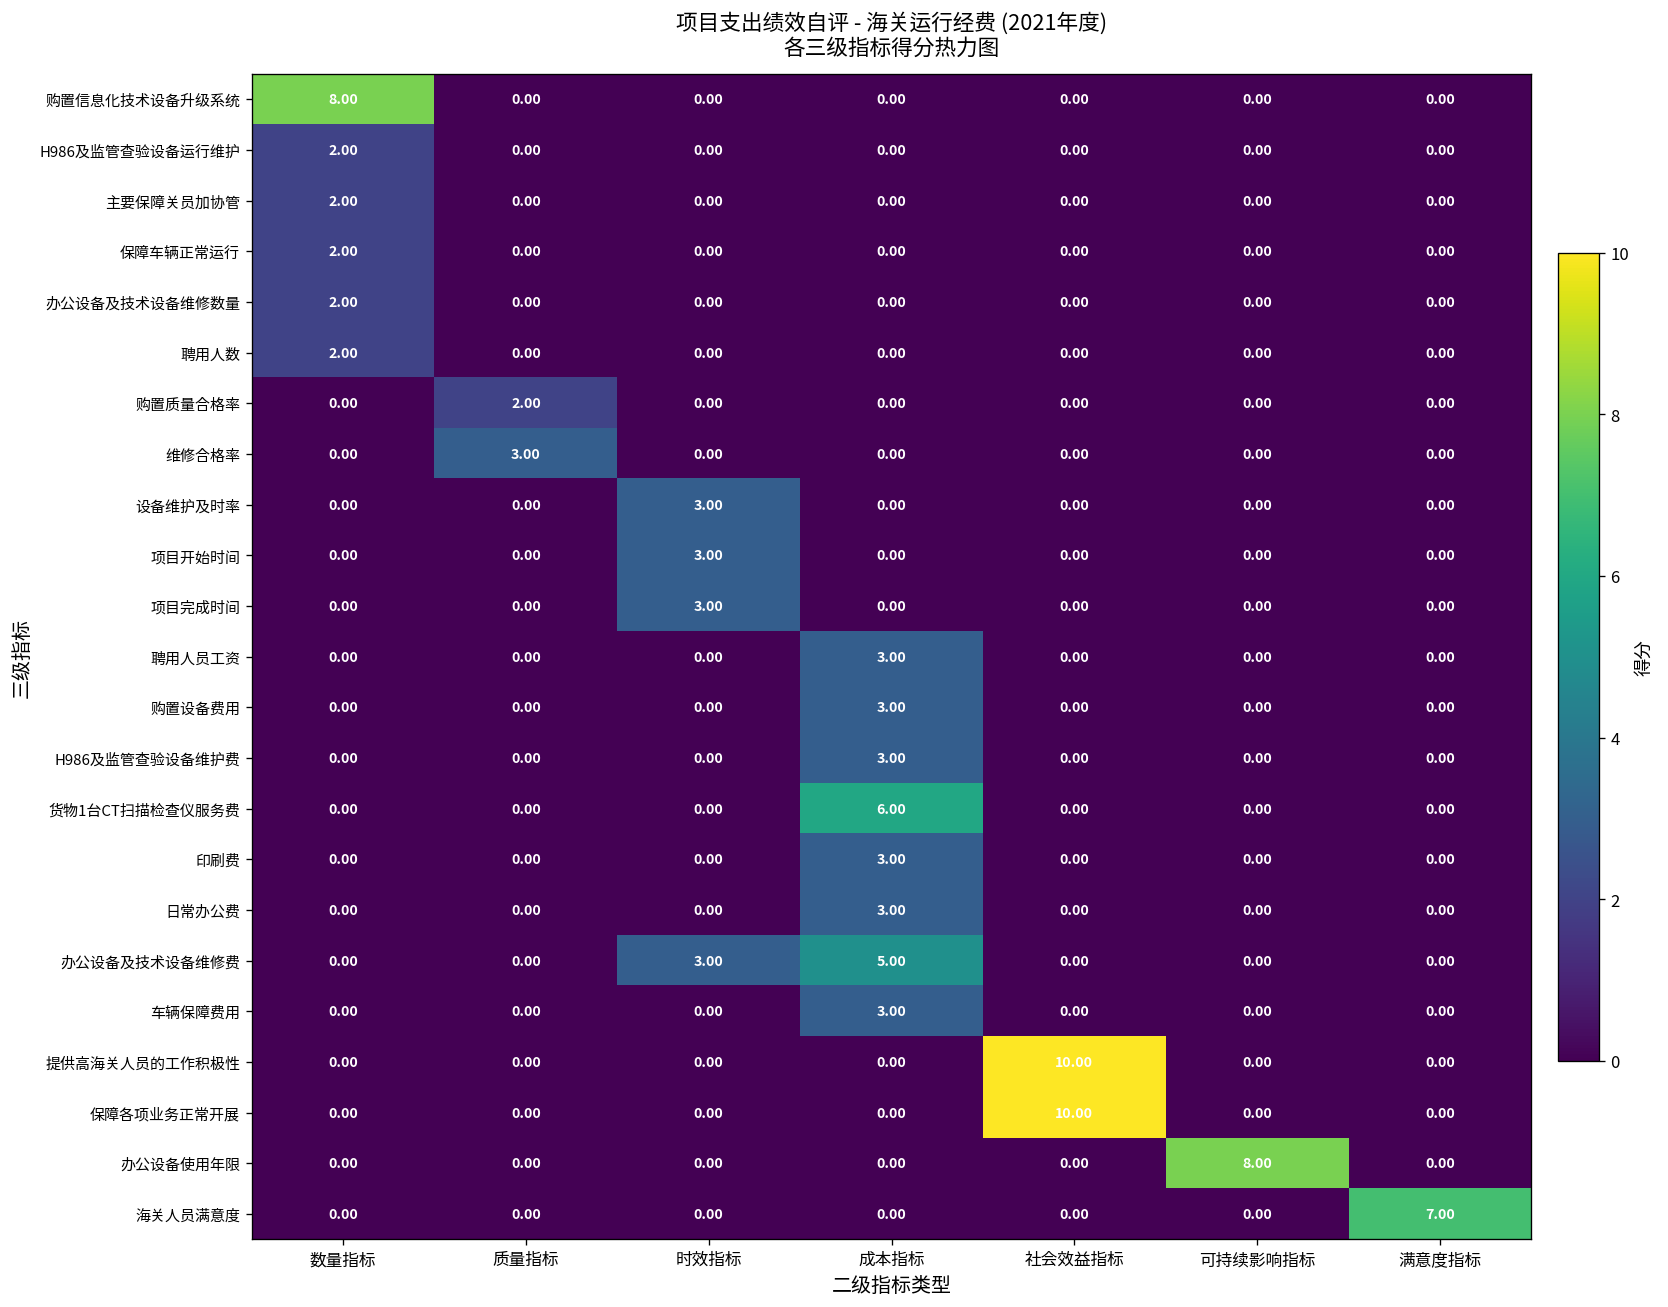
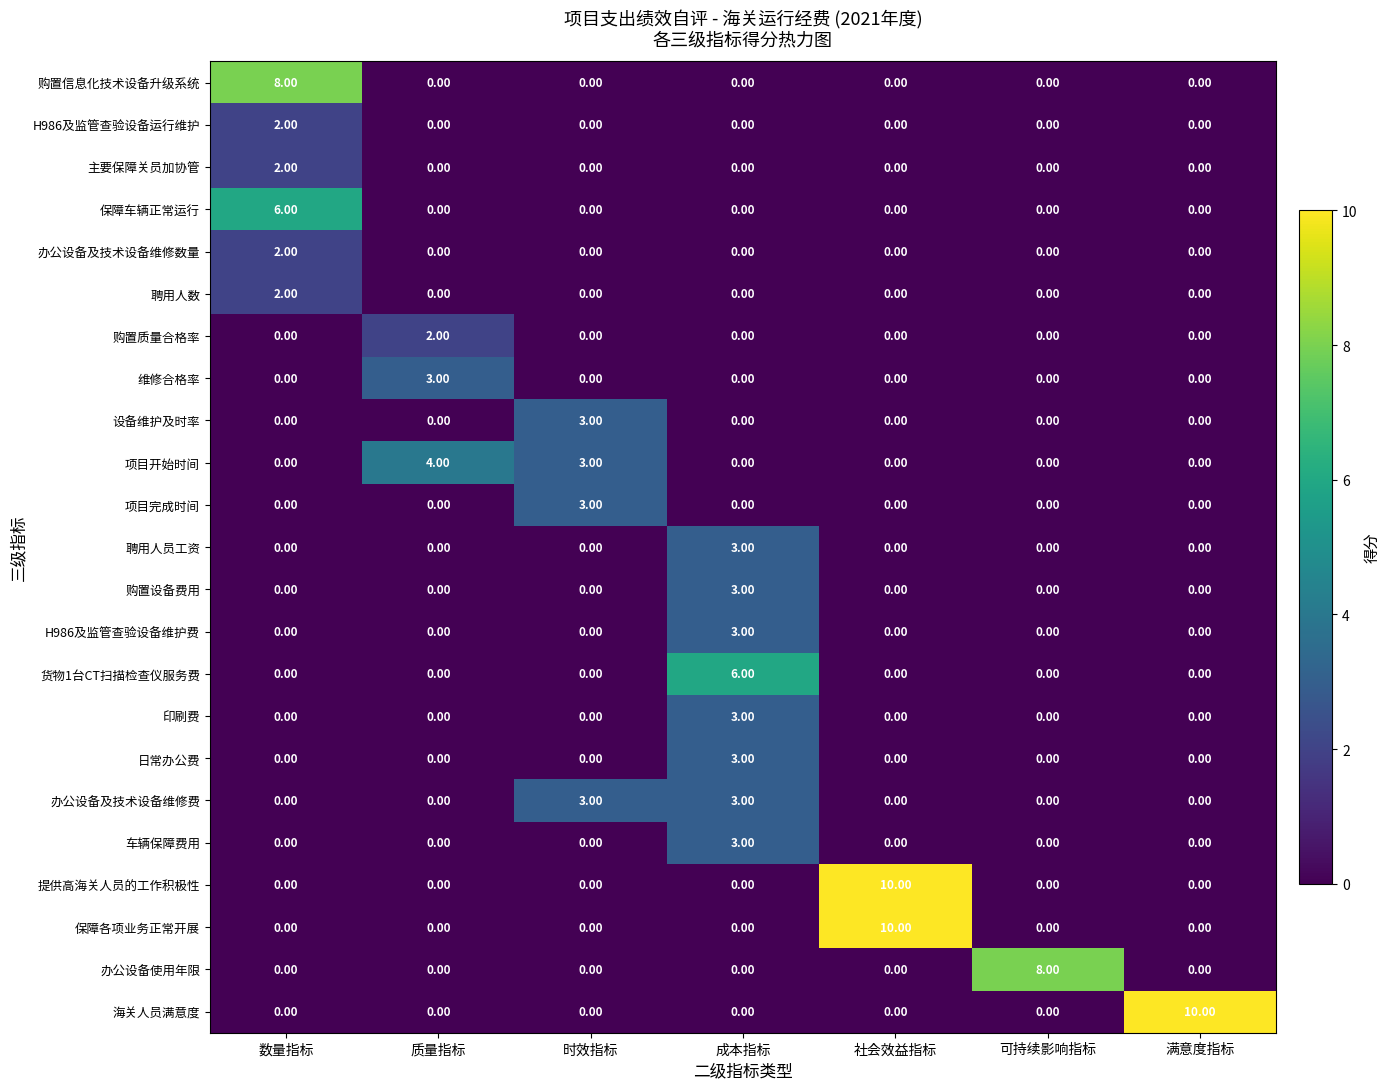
保障车辆正常运行, 数量指标: 2.00 -> 6.00
项目开始时间, 质量指标: 0.00 -> 4.00
办公设备及技术设备维修费, 成本指标: 5.00 -> 3.00
海关人员满意度, 满意度指标: 7.00 -> 10.00
